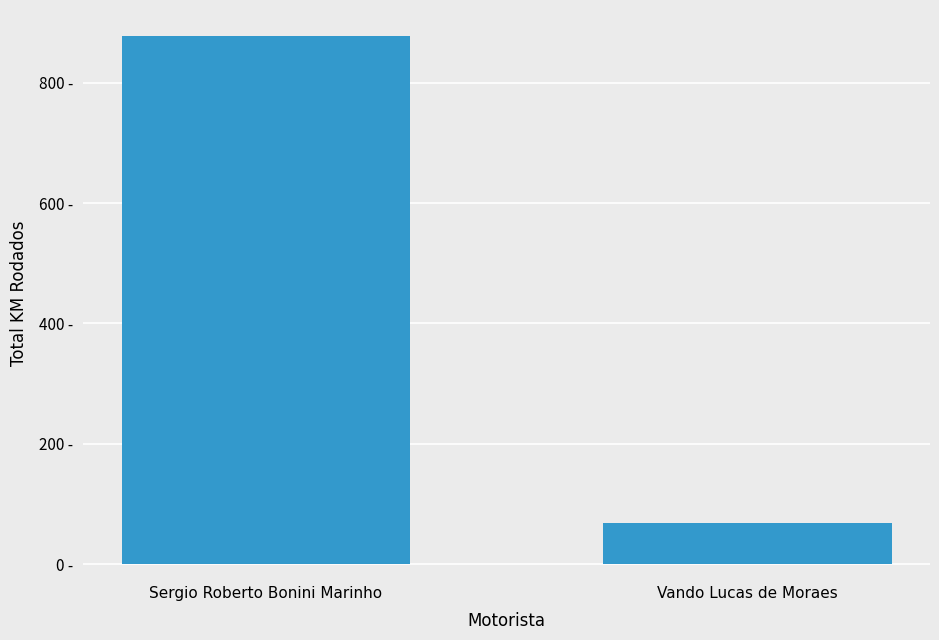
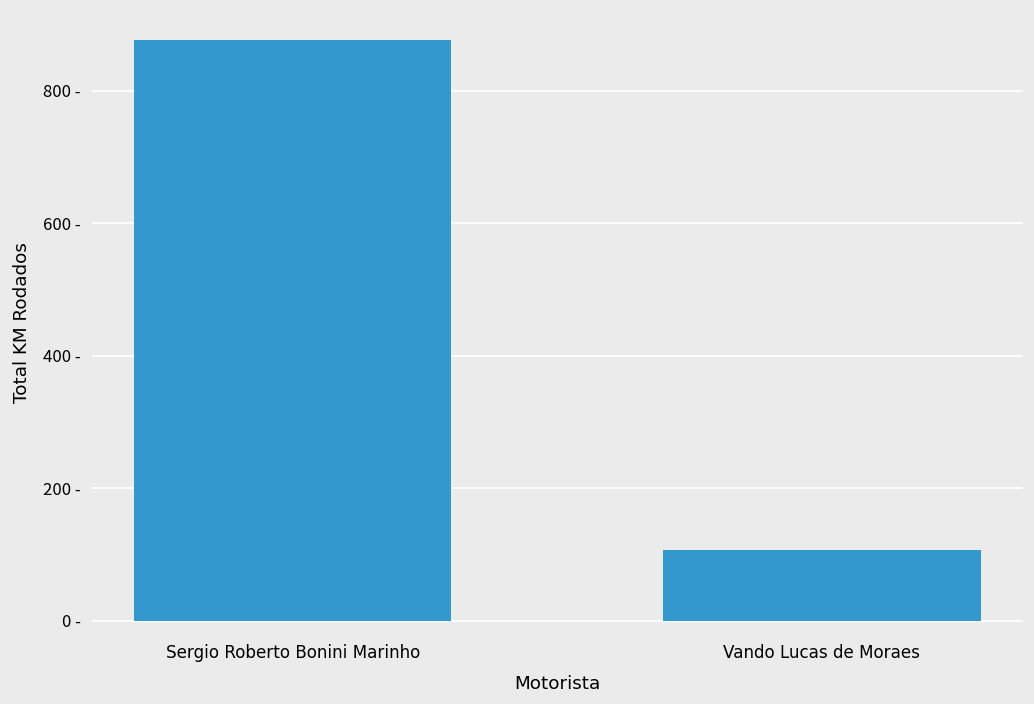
Vando Lucas de Moraes: 70 - -> 110 -
